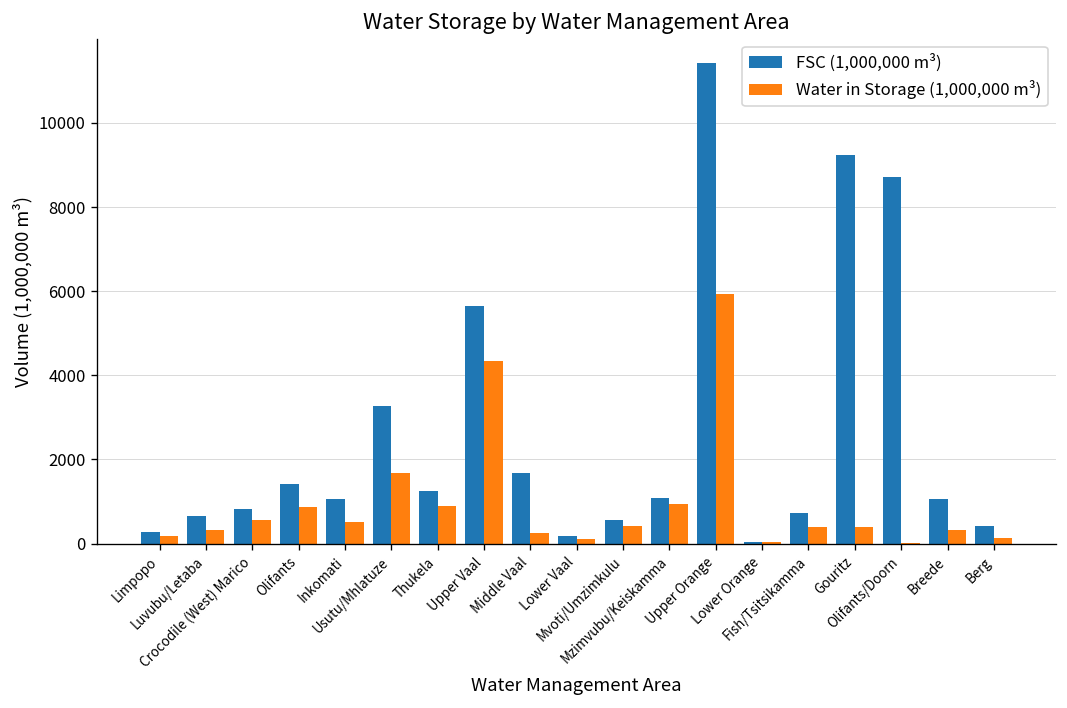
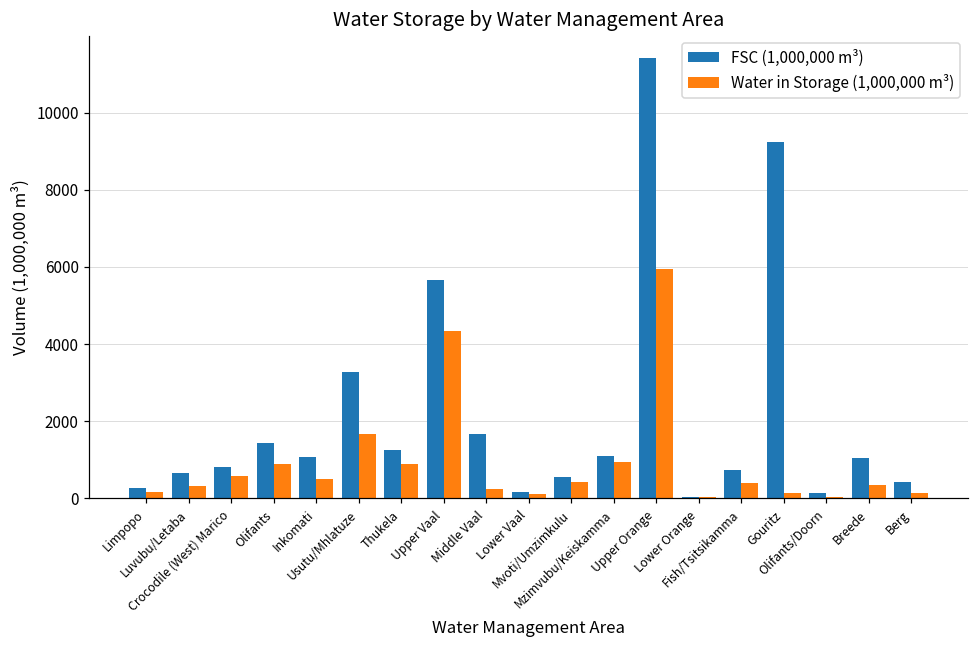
Water in Storage (1,000,000 m³), Gouritz: 400 -> 100
FSC (1,000,000 m³), Olifants/Doorn: 8700 -> 100
